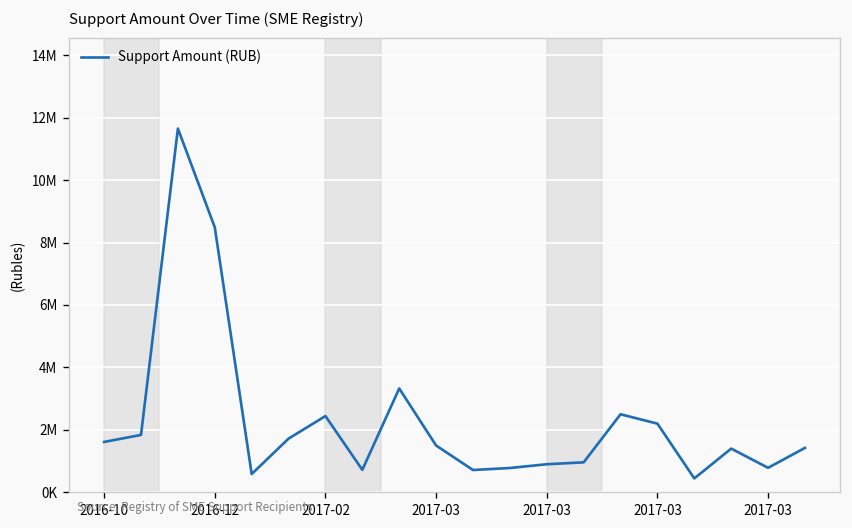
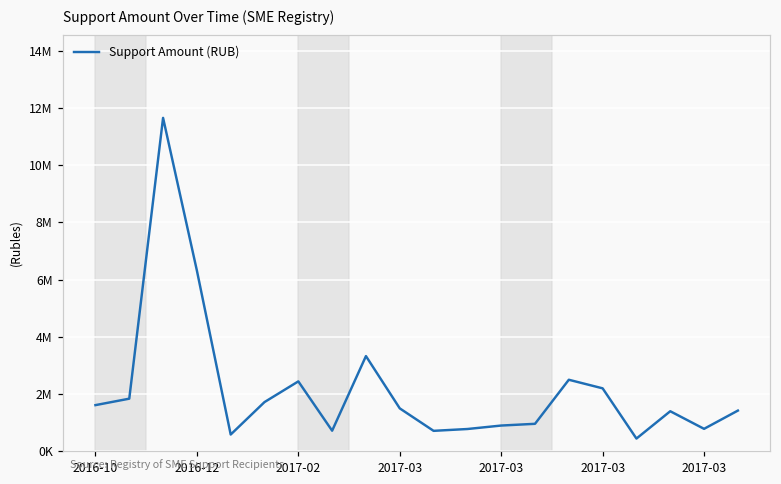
2016-12: 8500000 -> 6300000
